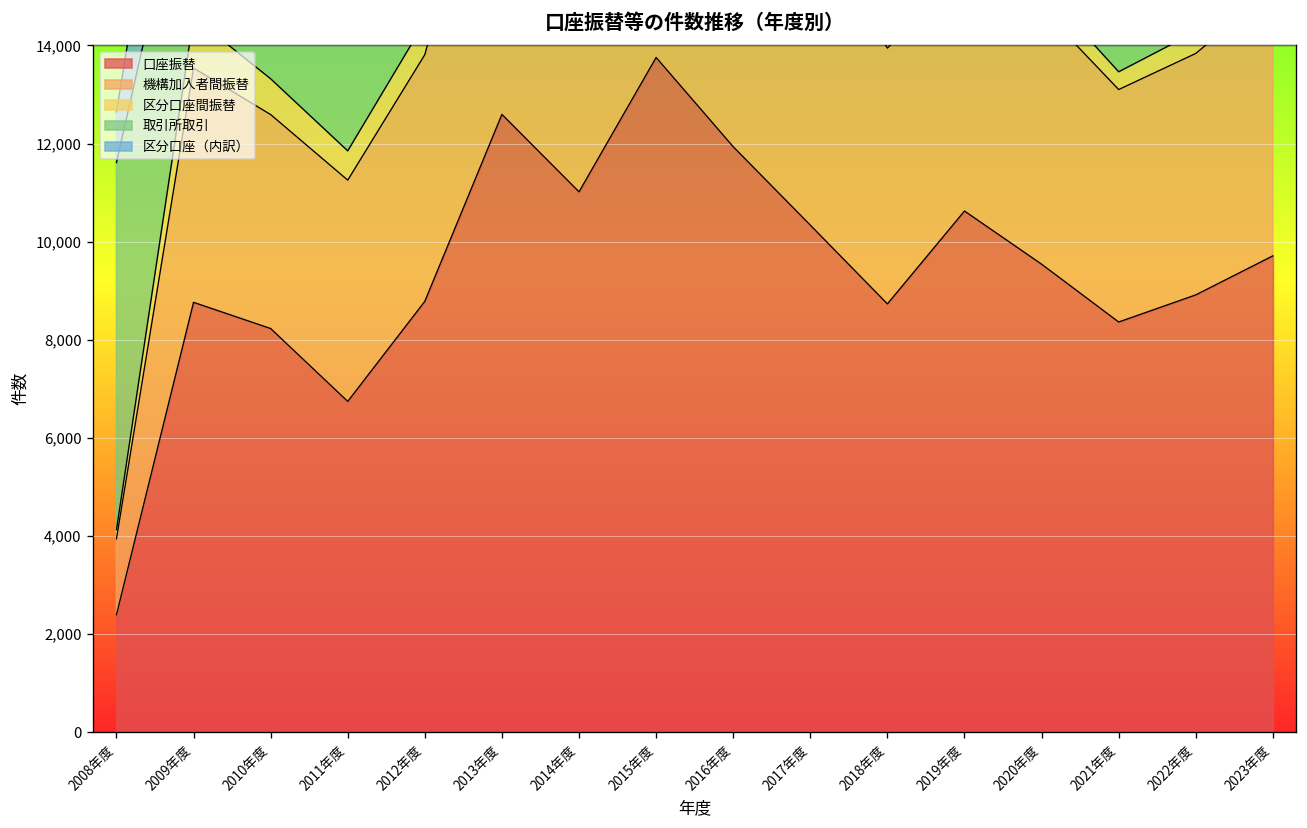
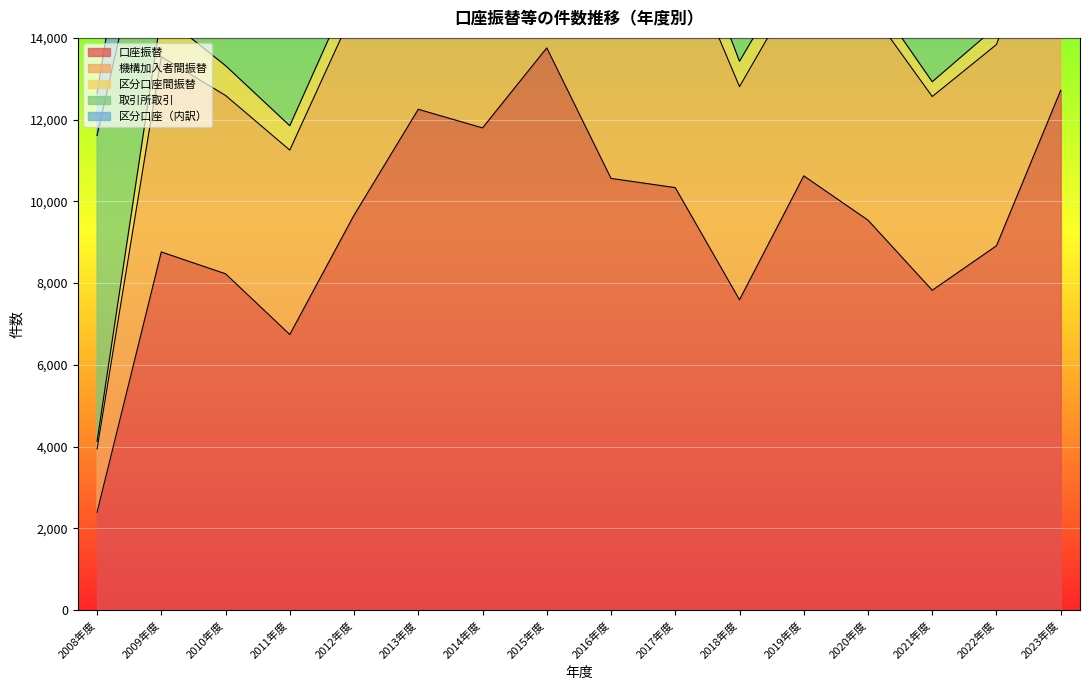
口座振替, 2012年度: 8,800 -> 9,700
口座振替, 2013年度: 12,600 -> 12,300
口座振替, 2014年度: 11,000 -> 11,800
口座振替, 2016年度: 11,900 -> 10,600
口座振替, 2018年度: 8,700 -> 7,600
口座振替, 2021年度: 8,400 -> 7,800
口座振替, 2023年度: 9,700 -> 12,700
